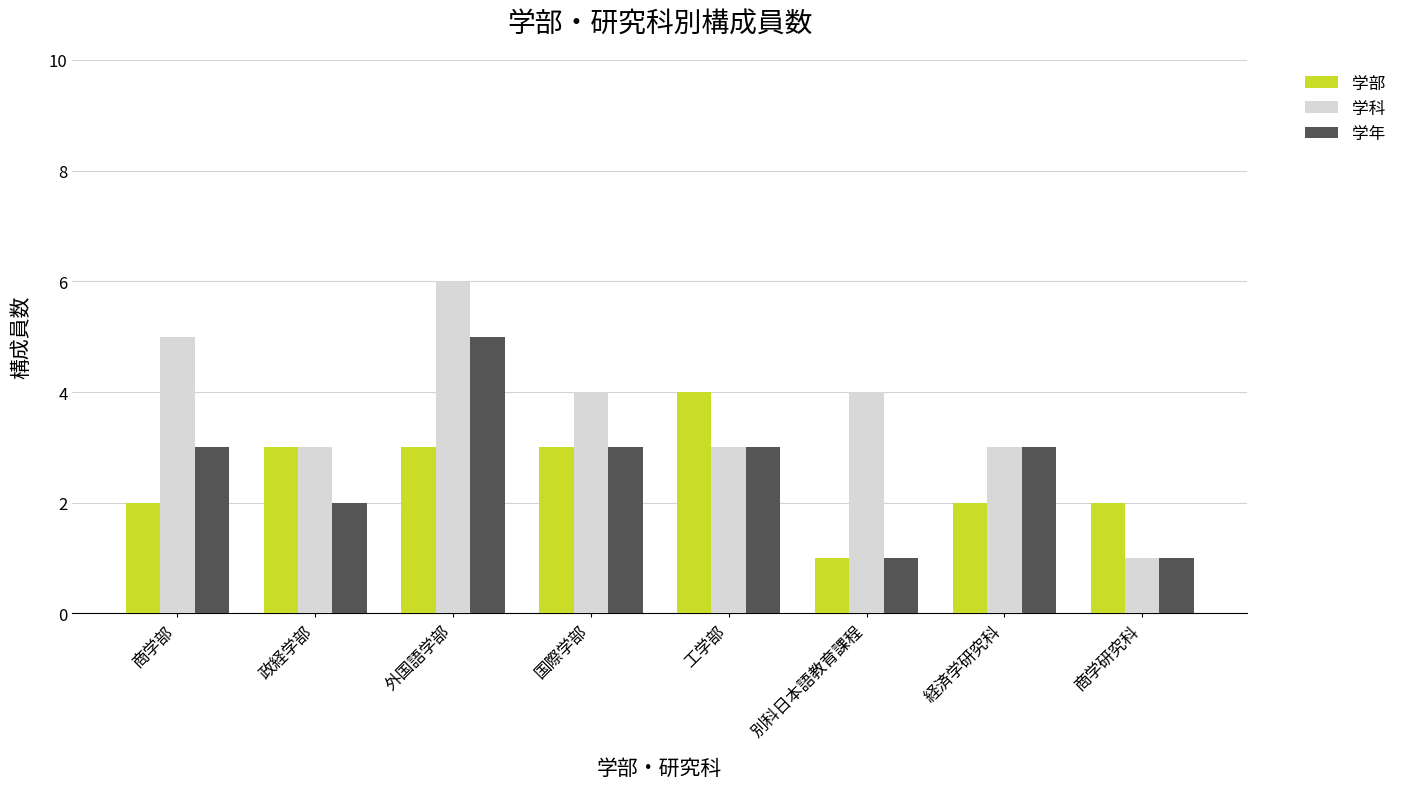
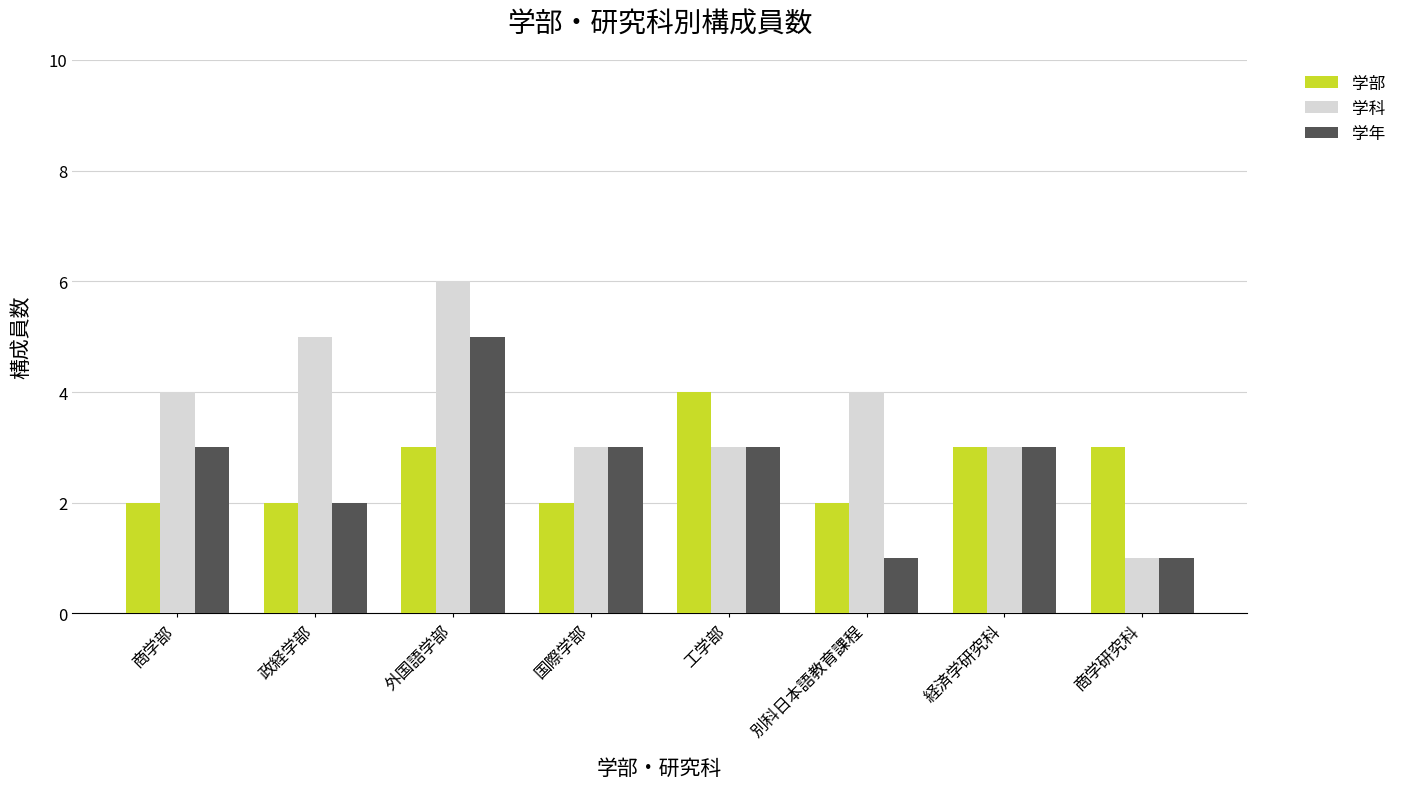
学科, 商学部: 5 -> 4
学部, 政経学部: 3 -> 2
学科, 政経学部: 3 -> 5
学部, 国際学部: 3 -> 2
学科, 国際学部: 4 -> 3
学部, 別科日本語教育課程: 1 -> 2
学部, 経済学研究科: 2 -> 3
学部, 商学研究科: 2 -> 3
